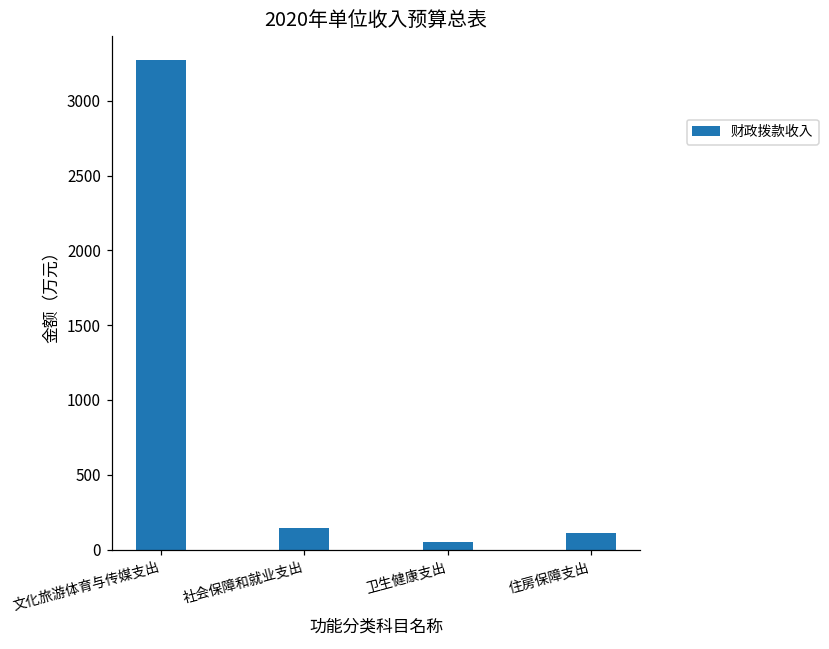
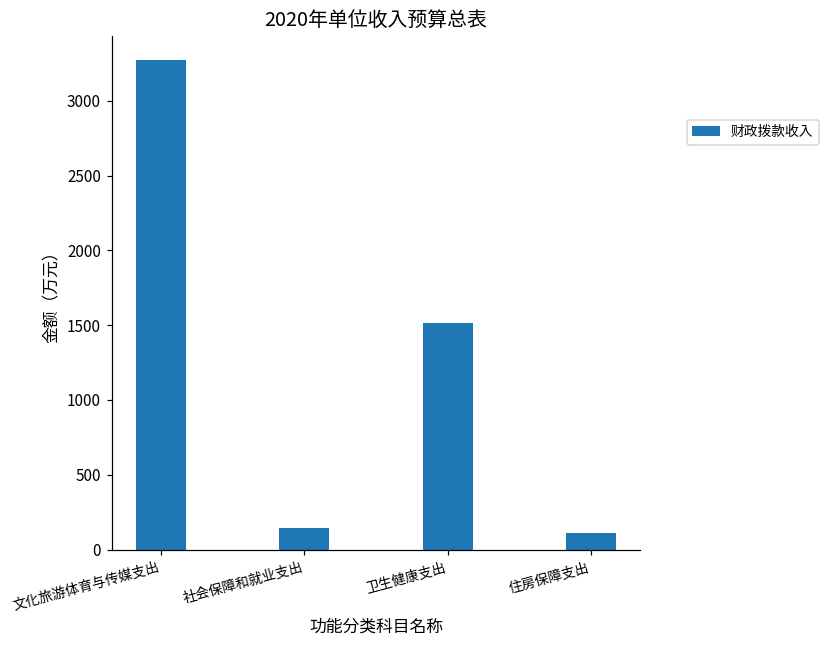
卫生健康支出: 50 -> 1520
